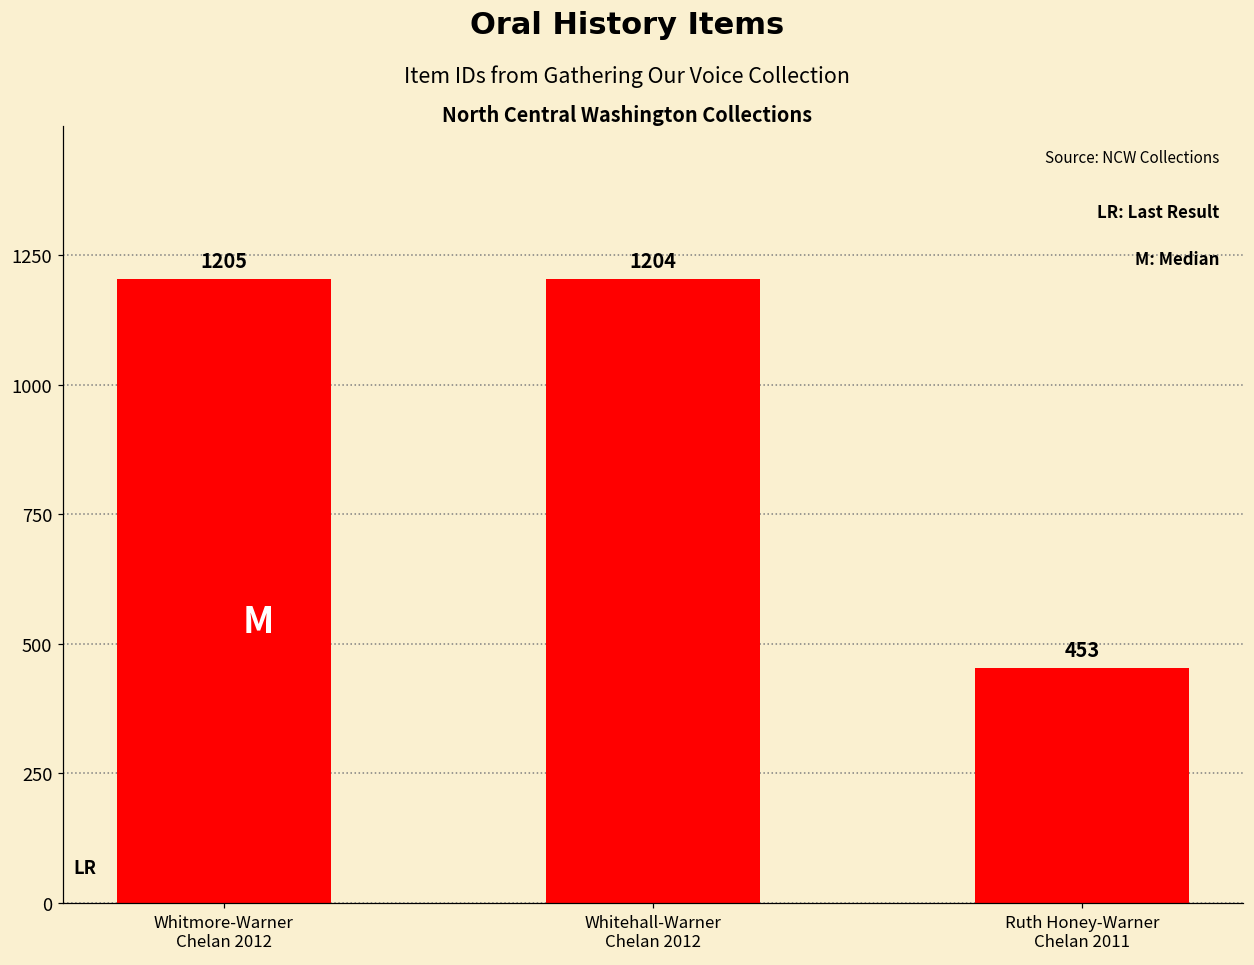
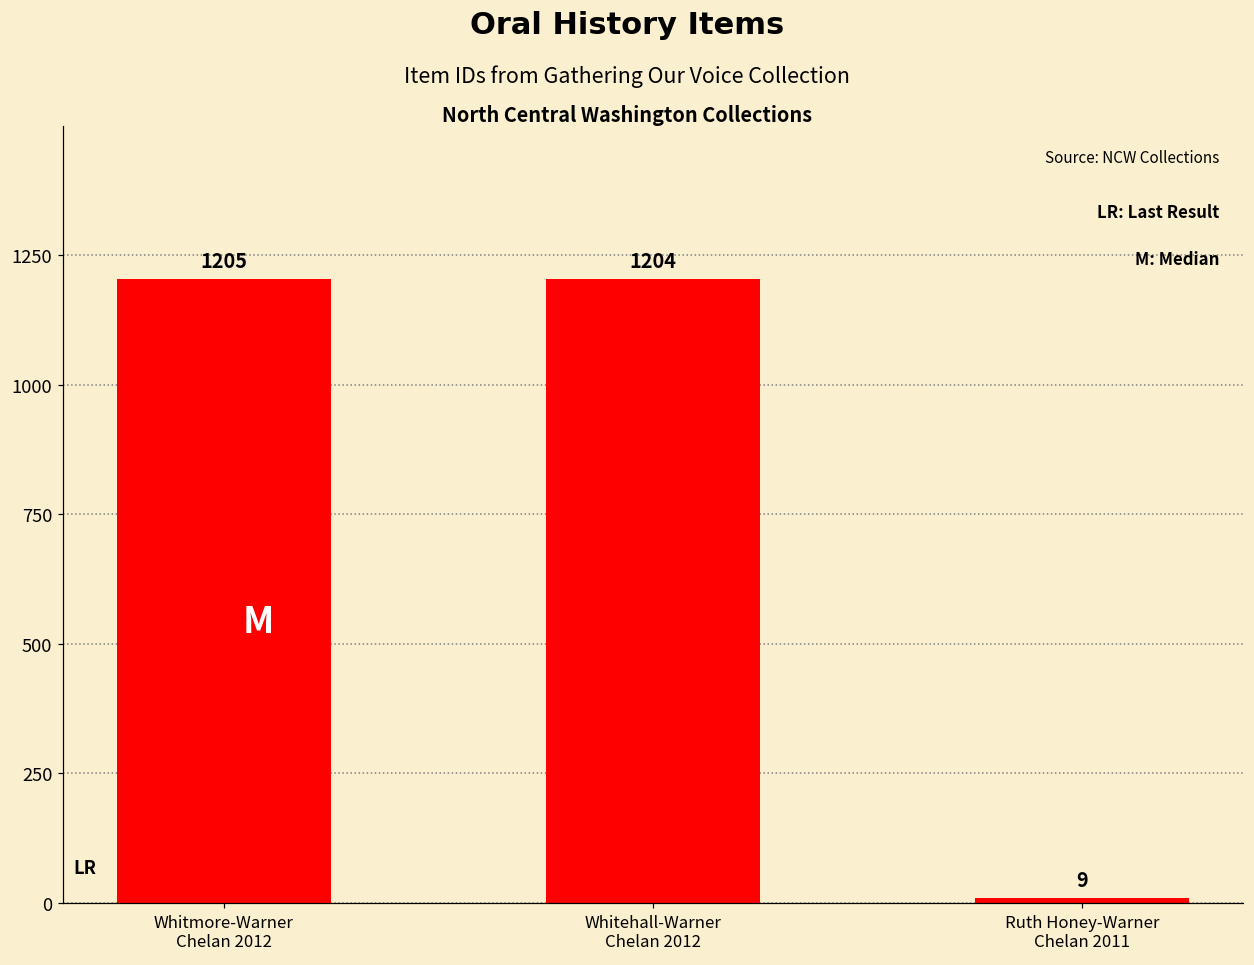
Ruth Honey-Warner Chelan 2011: 453 -> 9
